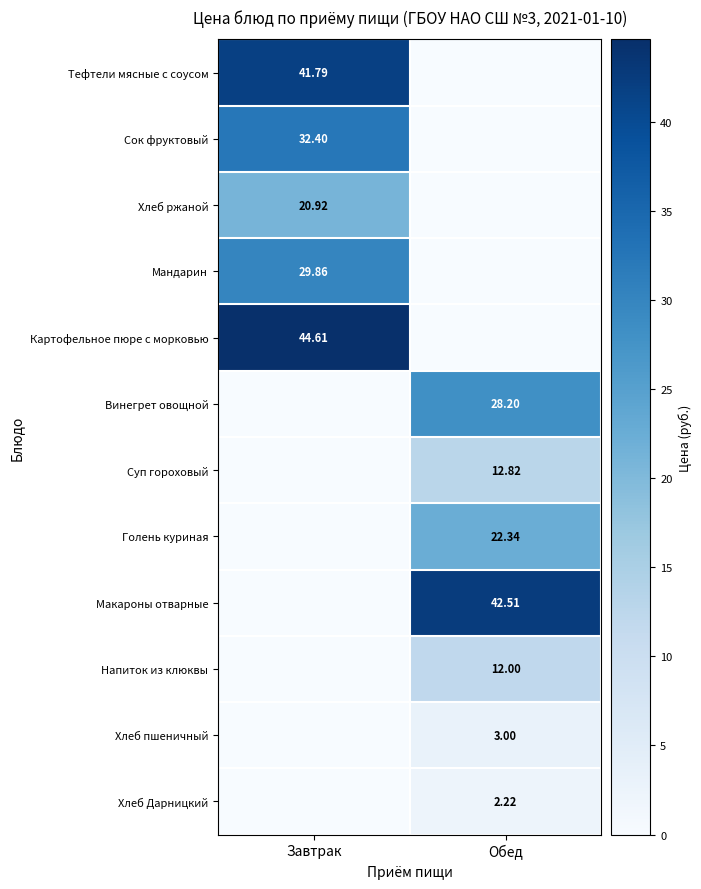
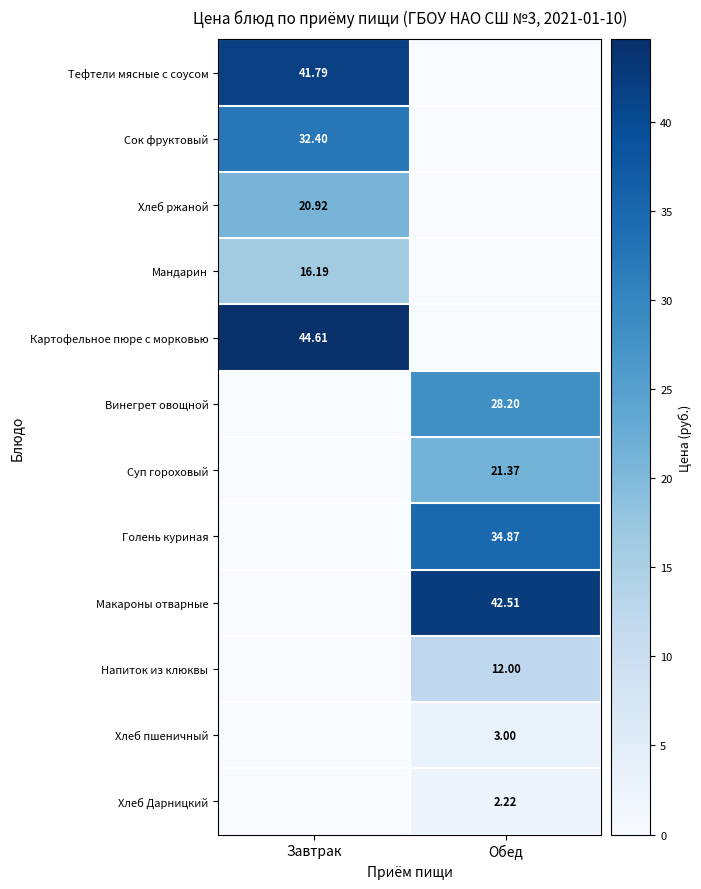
Мандарин, Завтрак: 29.86 -> 16.19
Суп гороховый, Обед: 12.82 -> 21.37
Голень куриная, Обед: 22.34 -> 34.87
